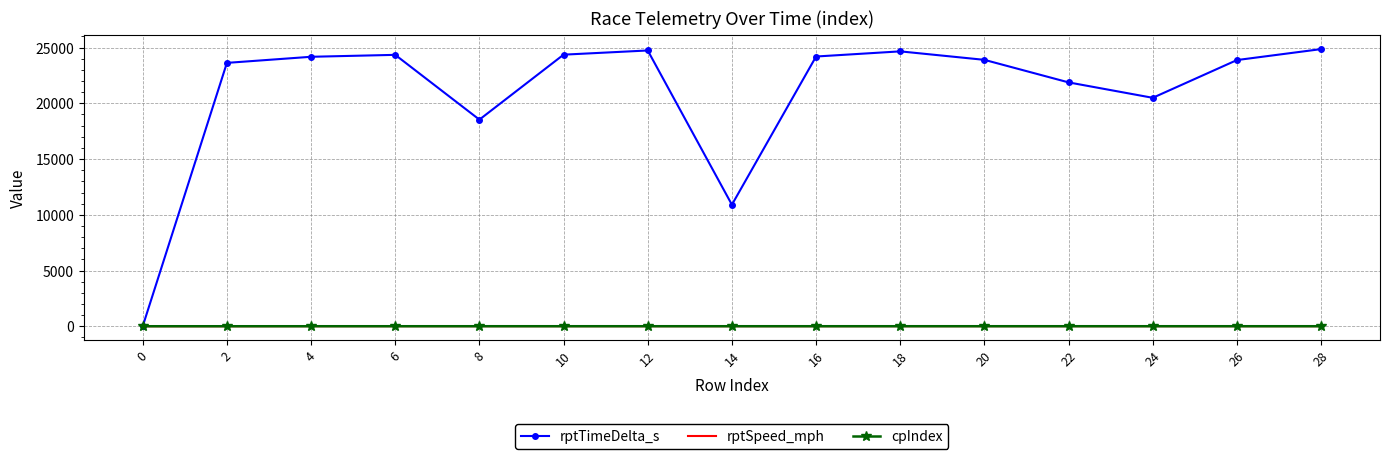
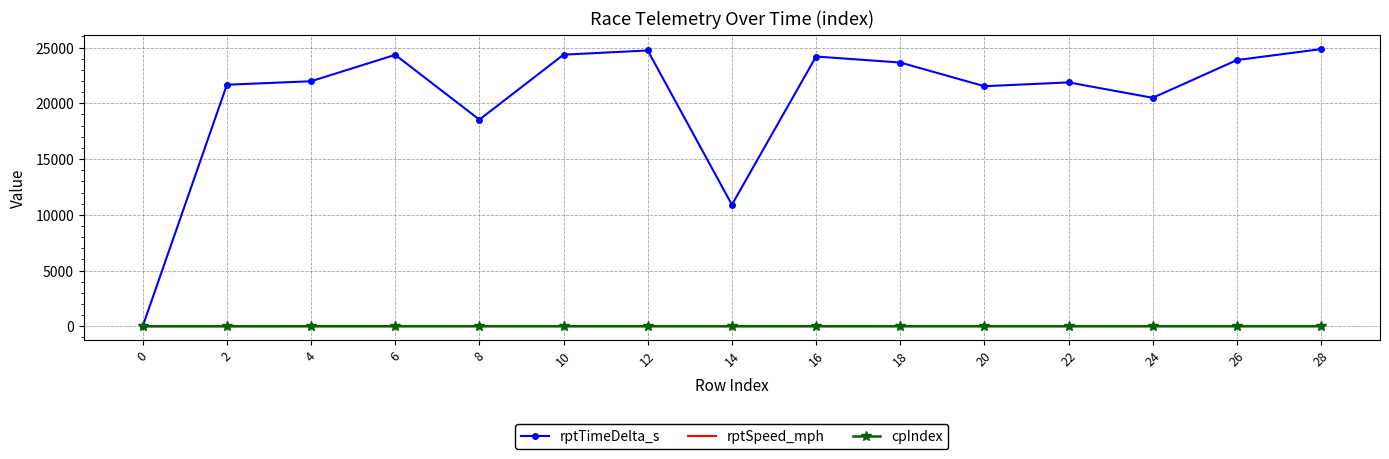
rptTimeDelta_s, 2: 23600 -> 21700
rptTimeDelta_s, 4: 24200 -> 22000
rptTimeDelta_s, 18: 24700 -> 23700
rptTimeDelta_s, 20: 23900 -> 21500
